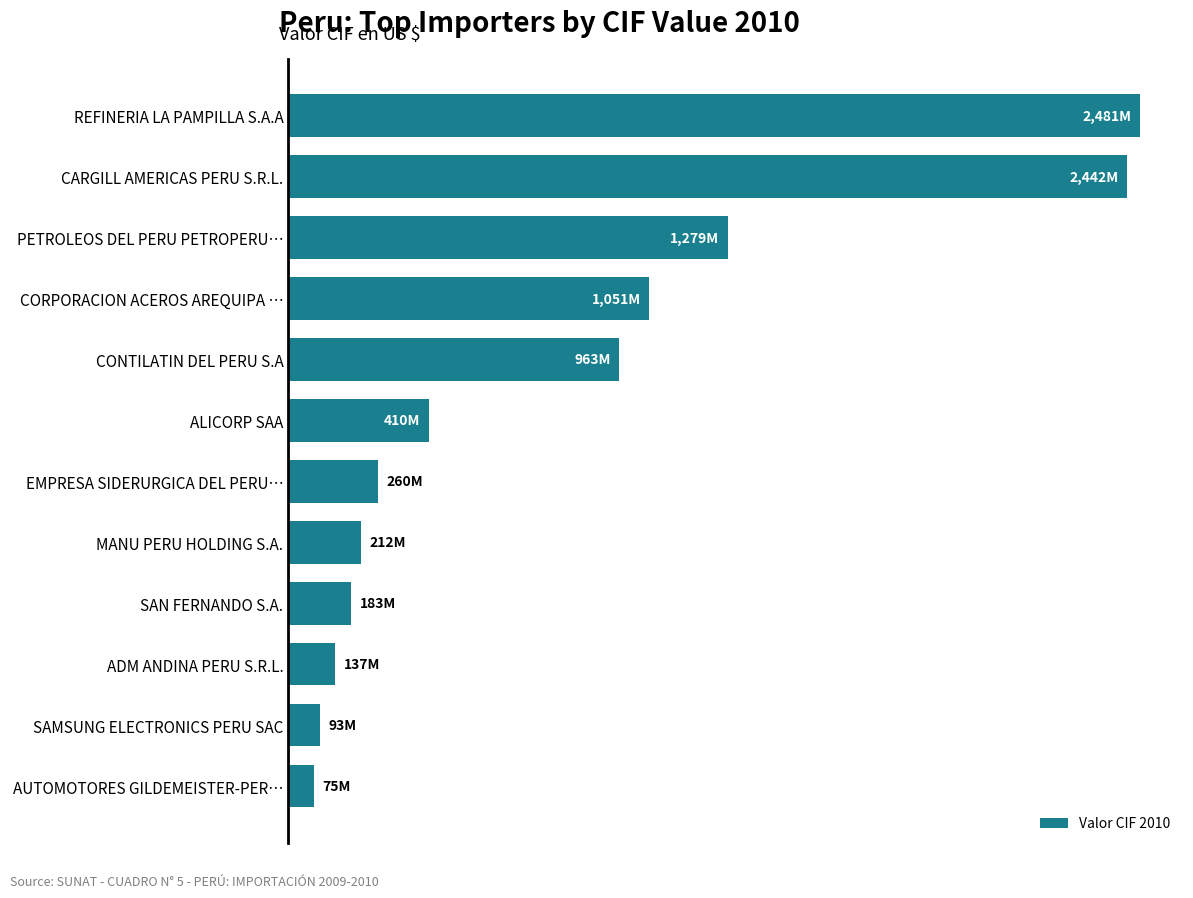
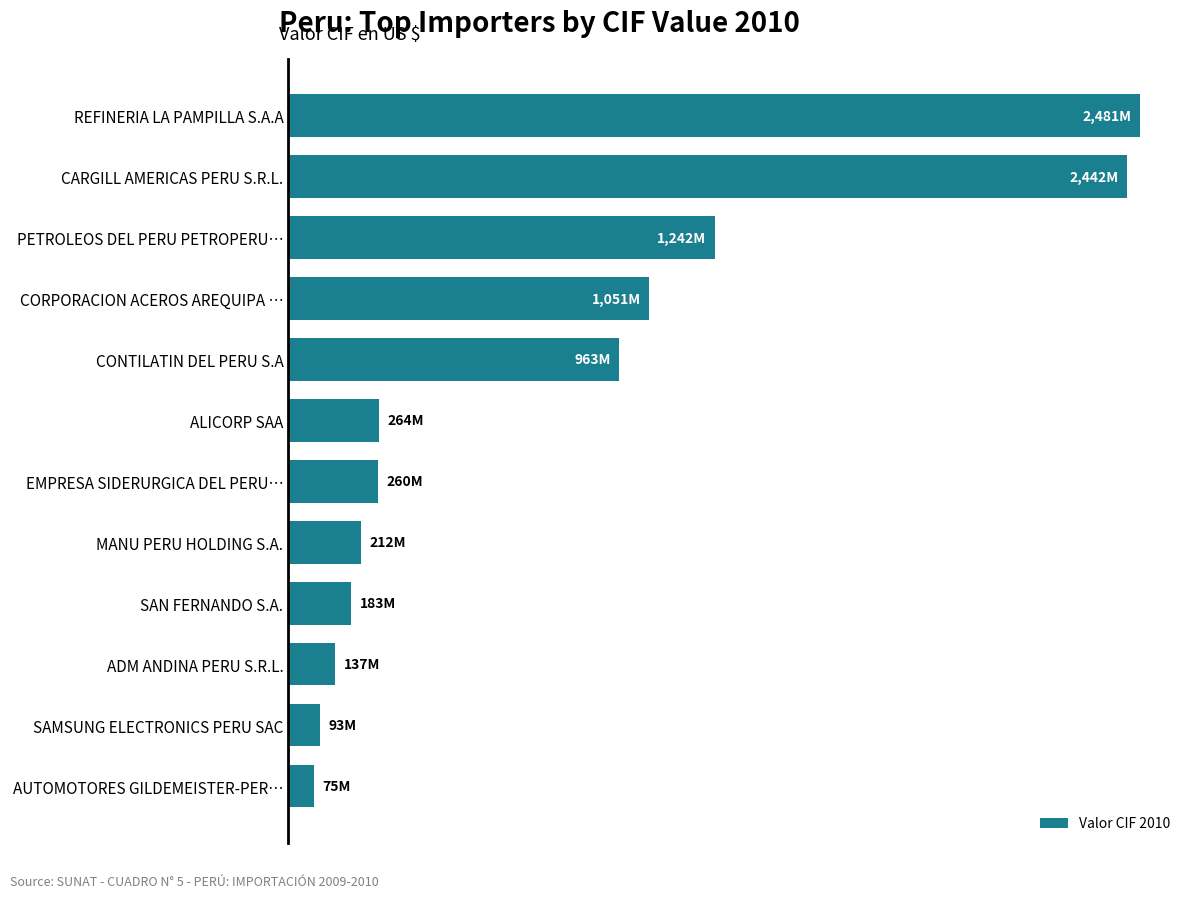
PETROLEOS DEL PERU PETROPERU…: 1,279M -> 1,242M
ALICORP SAA: 410M -> 264M
